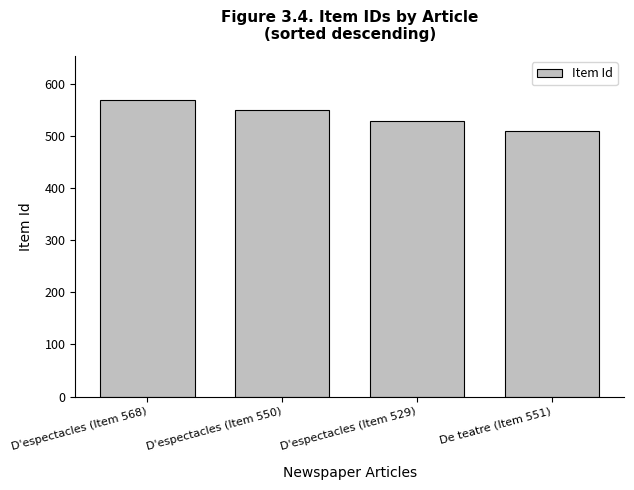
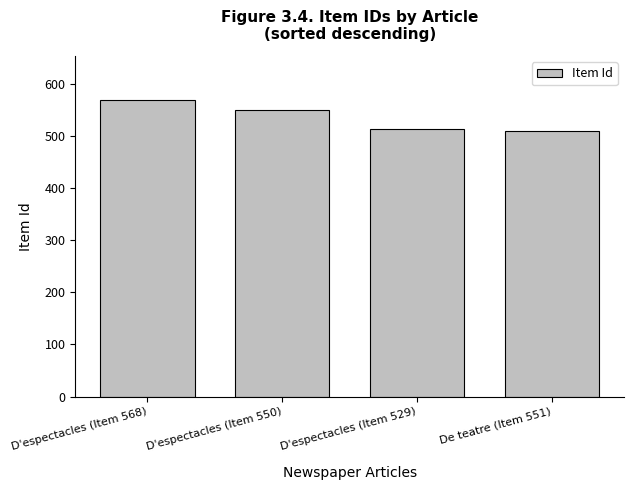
D'espectacles (Item 529): 530 -> 510
